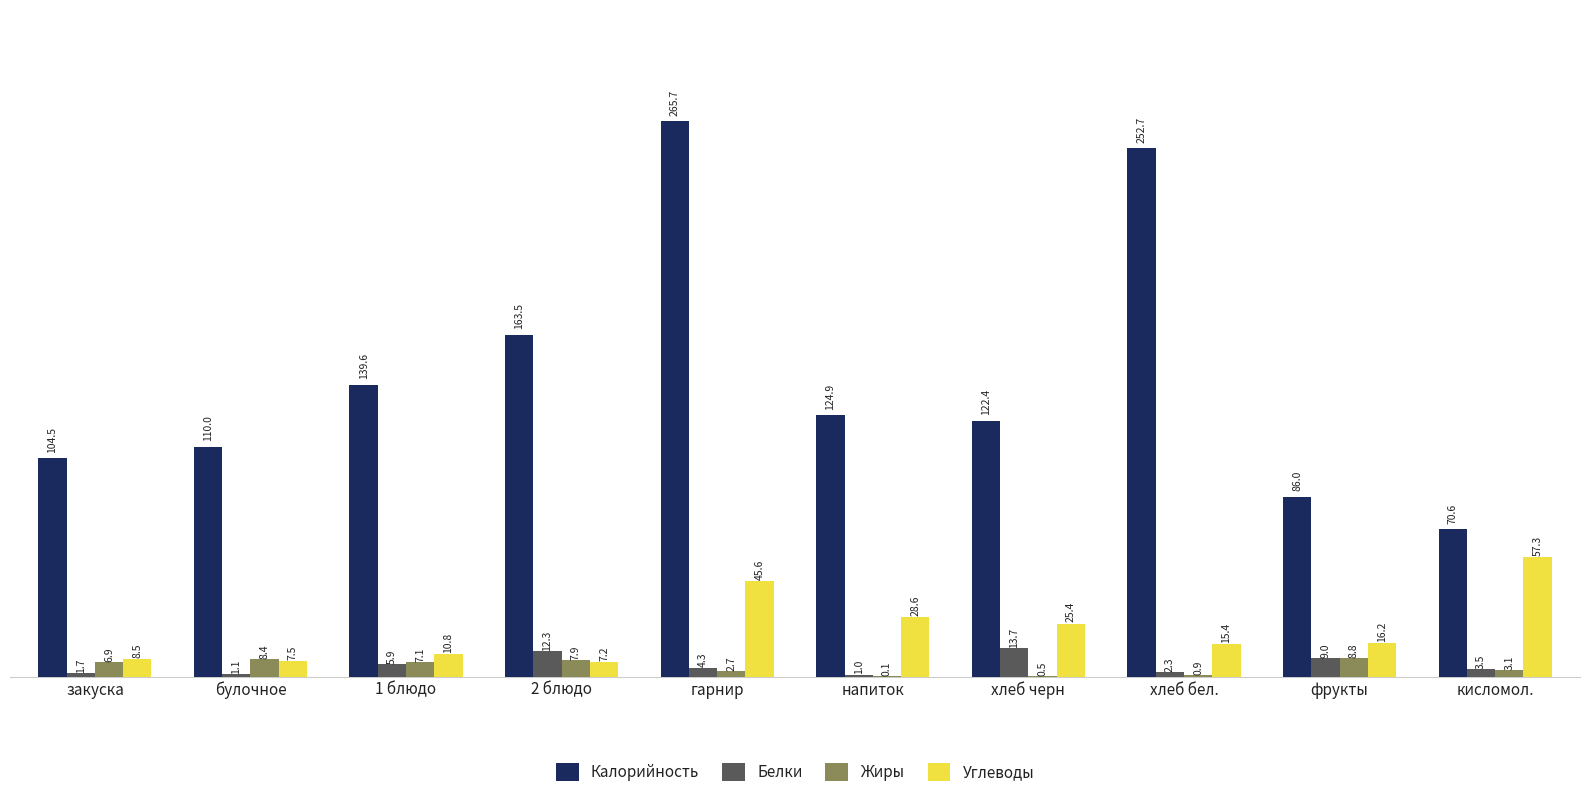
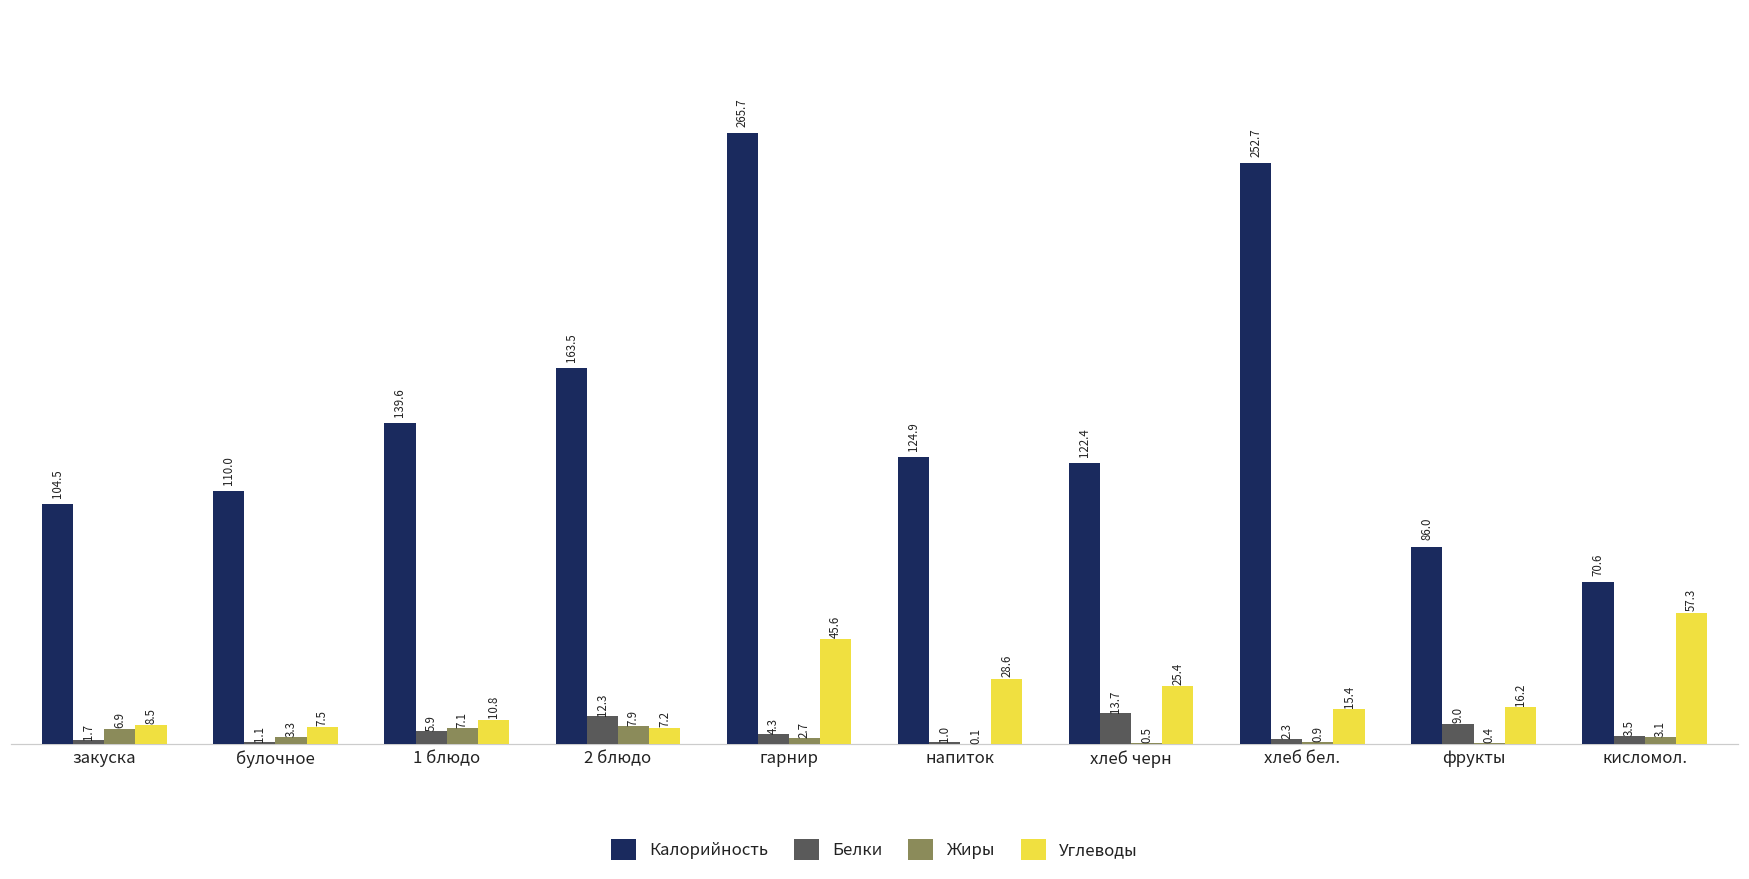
Жиры, булочное: 8.4 -> 3.3
Жиры, фрукты: 8.8 -> 0.4
